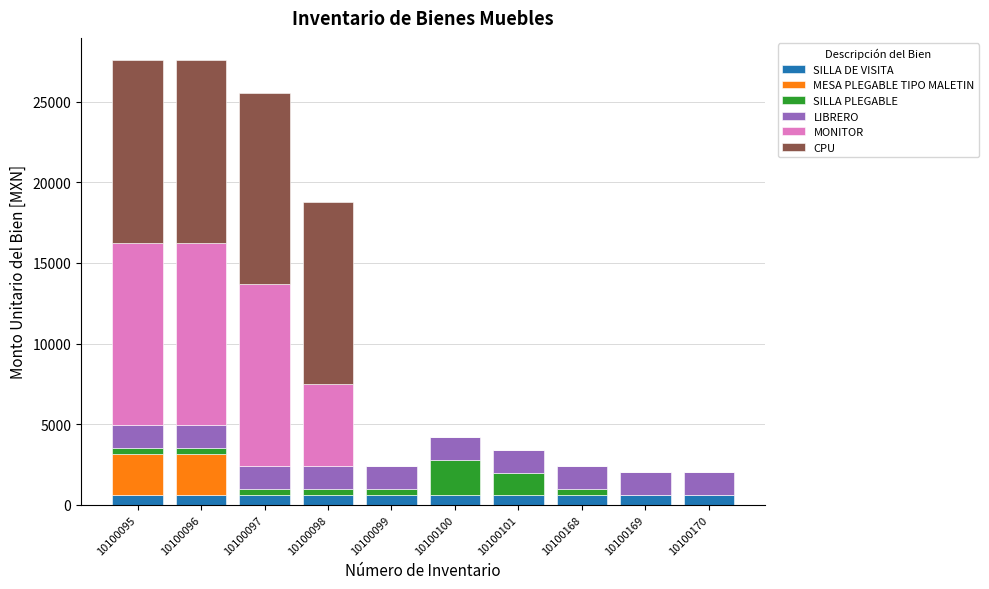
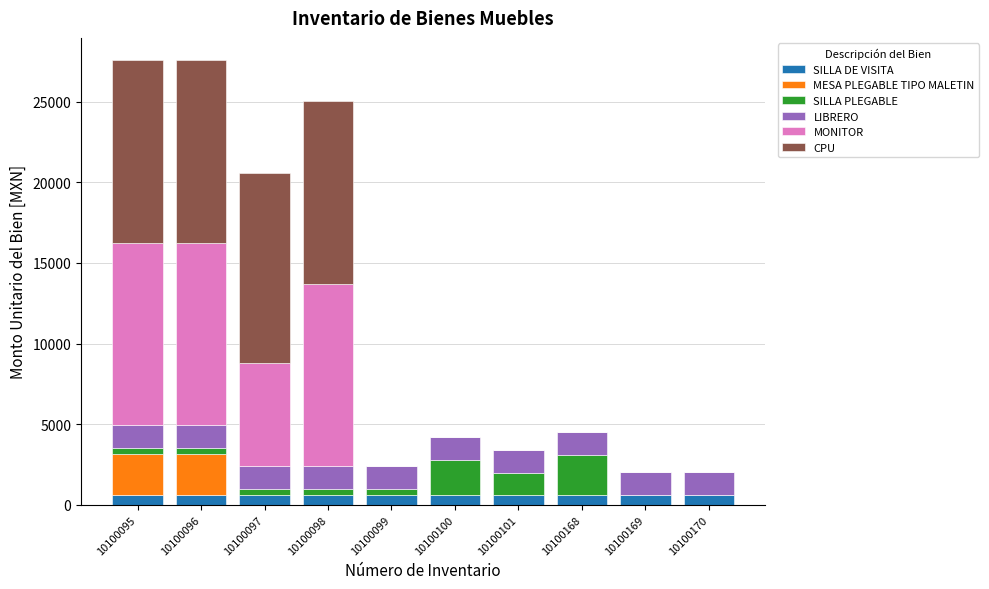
MONITOR, 10100097: 11300 -> 6400
MONITOR, 10100098: 5100 -> 11300
SILLA PLEGABLE, 10100168: 400 -> 2500
